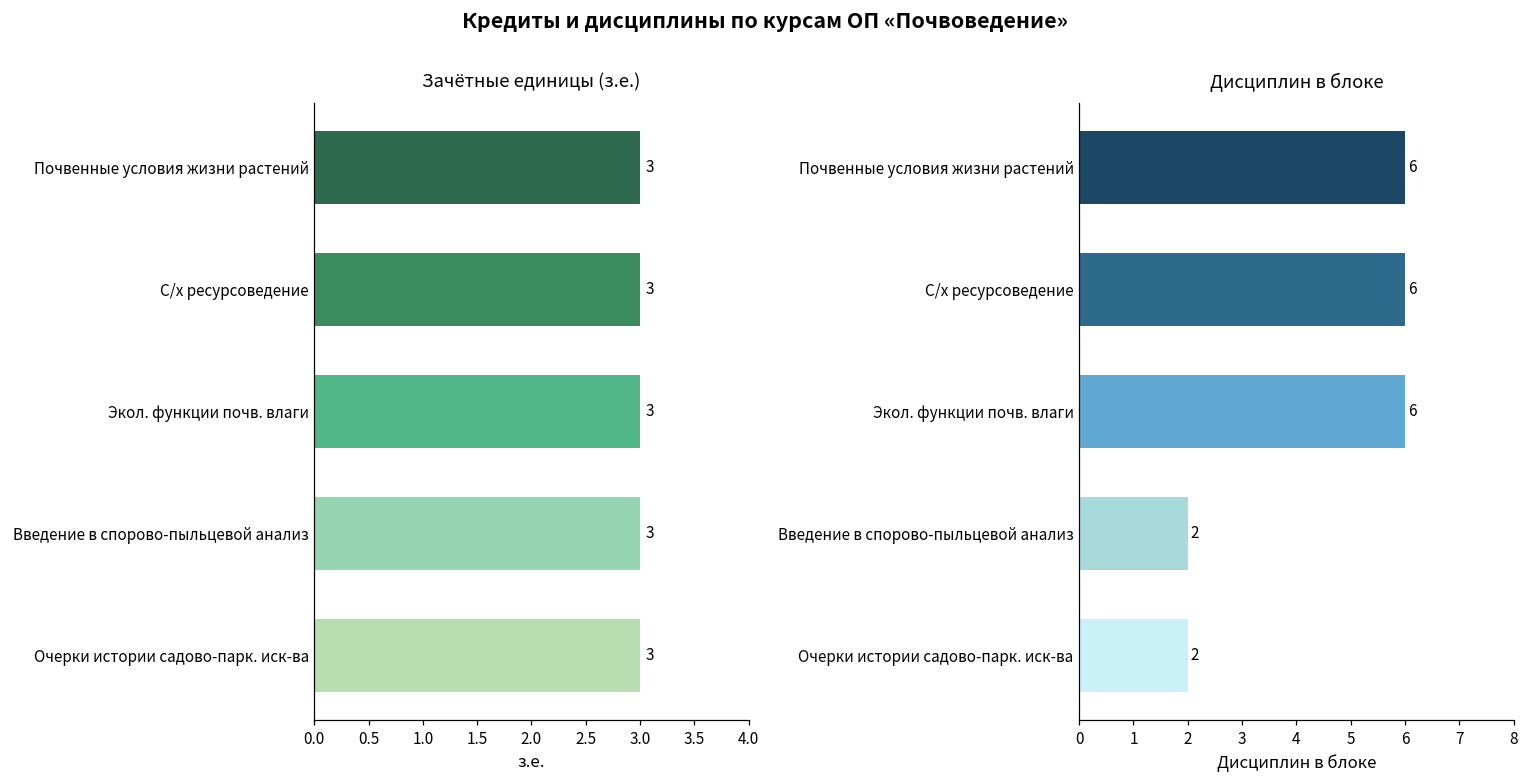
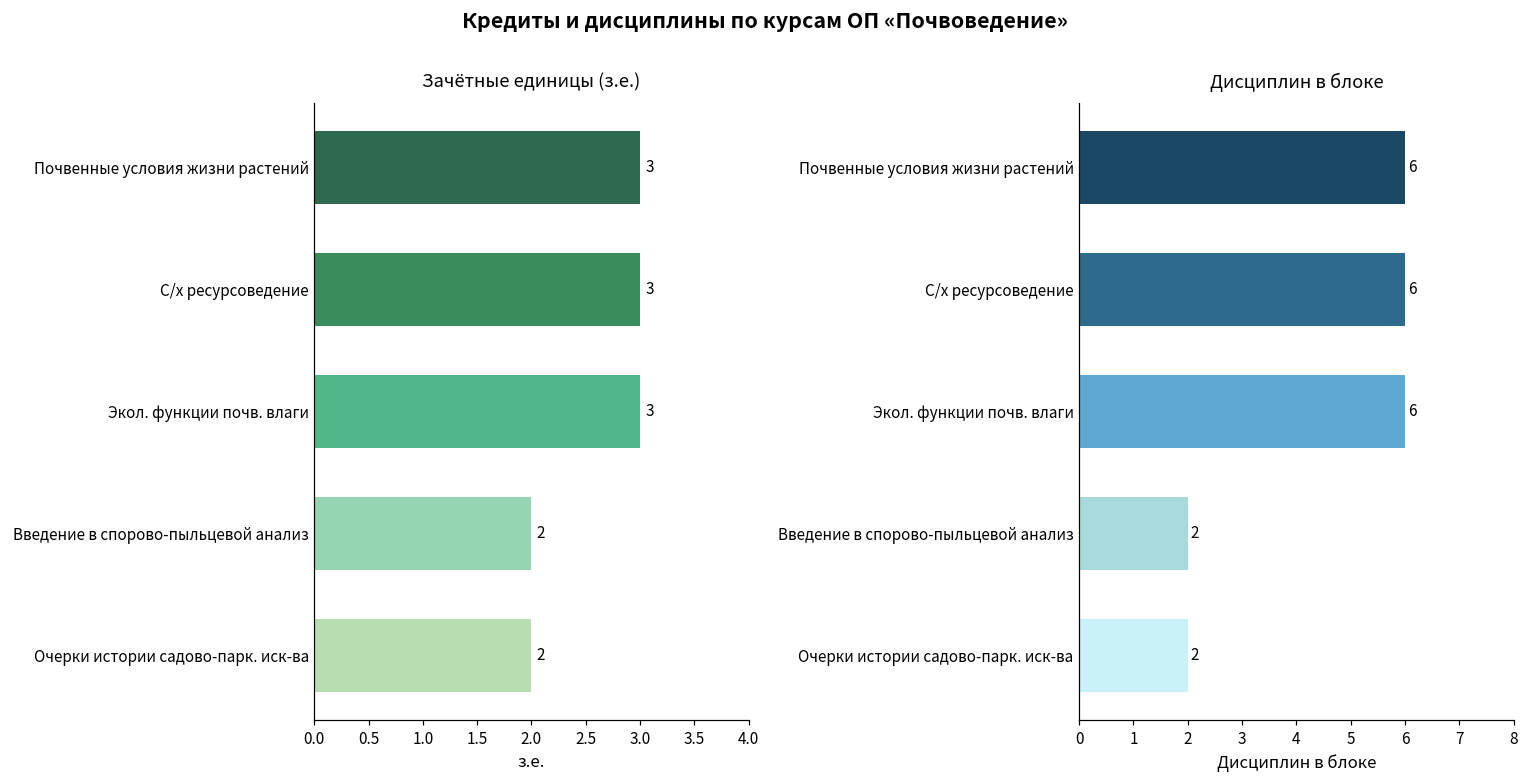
Зачётные единицы (з.е.), Введение в спорово-пыльцевой анализ: 3 -> 2
Зачётные единицы (з.е.), Очерки истории садово-парк. иск-ва: 3 -> 2
